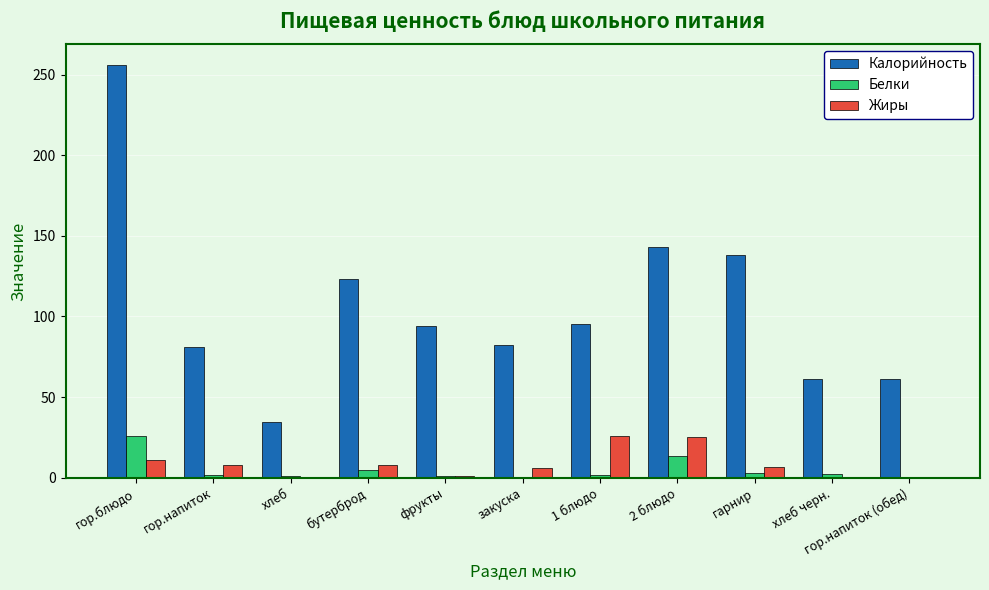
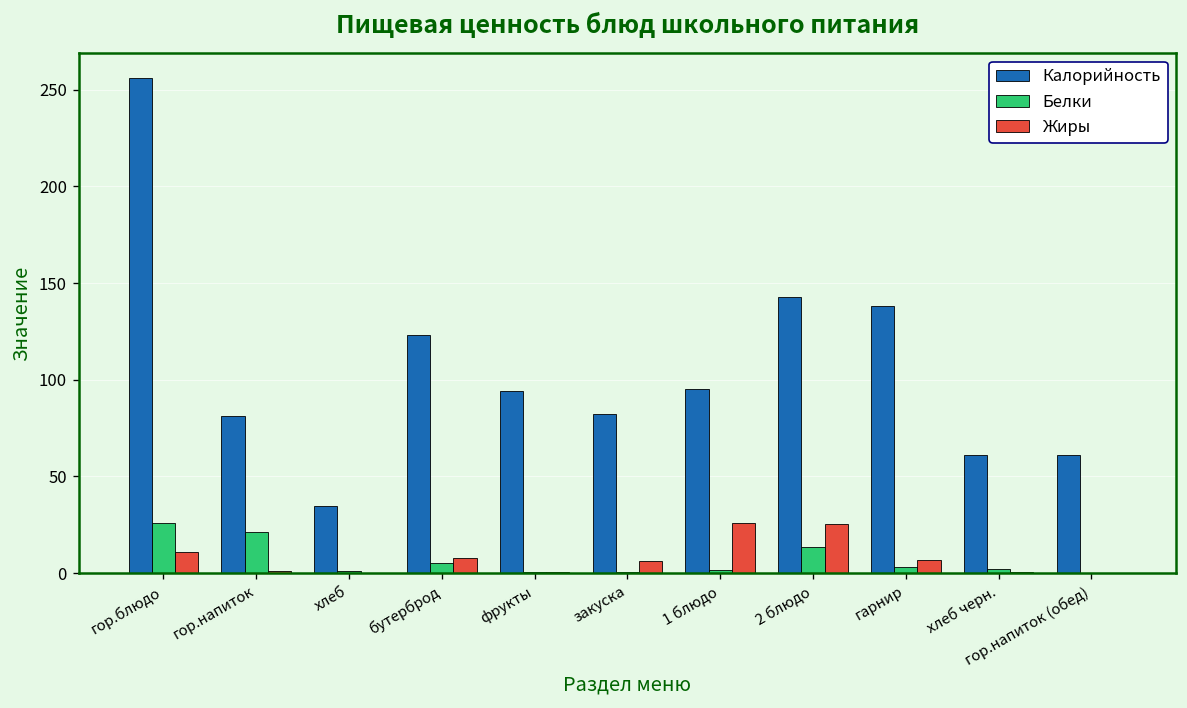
Белки, гор.напиток: 2 -> 21
Жиры, гор.напиток: 8 -> 1
